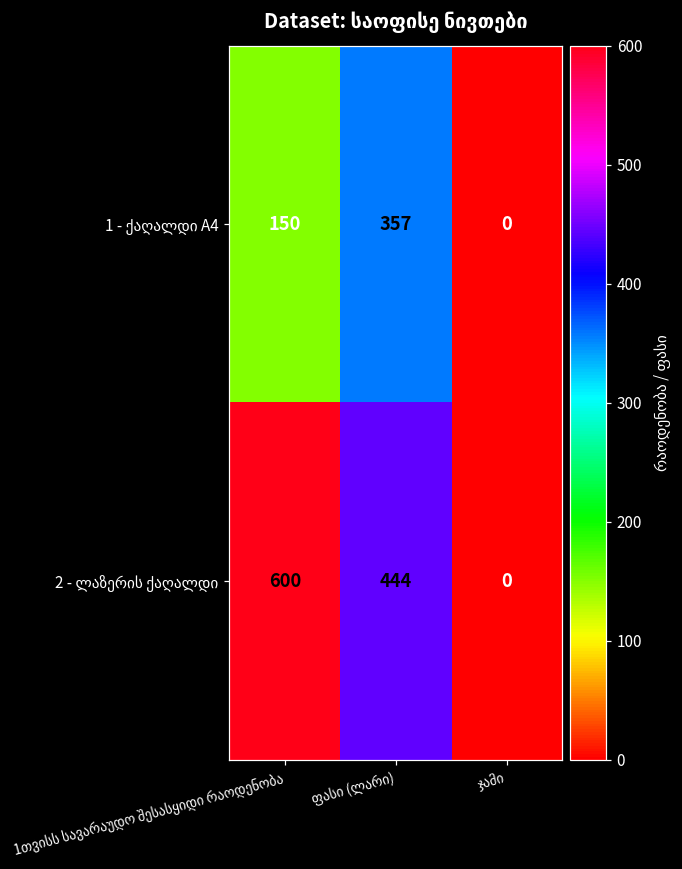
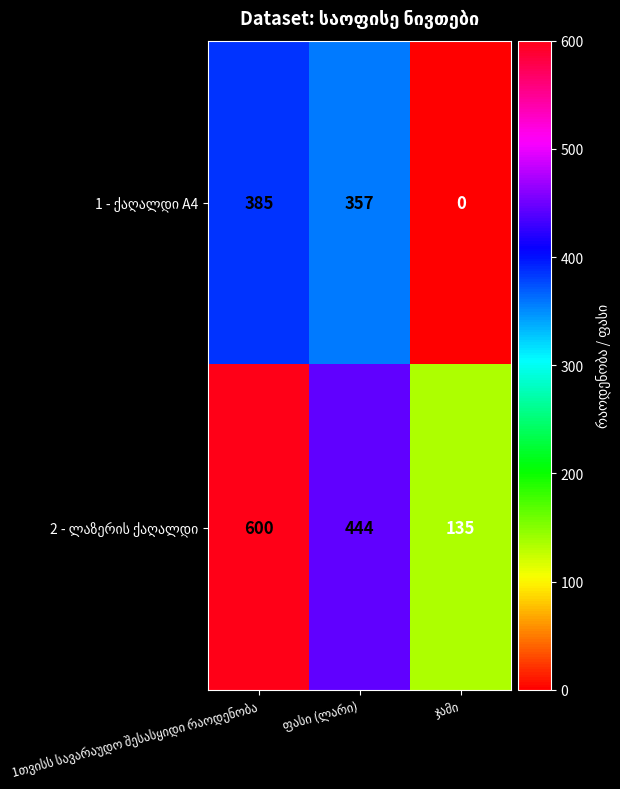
1 - ქაღალდი A4, 1თვისს სავარაუდო შესასყიდი რაოდენობა: 150 -> 385
2 - ლაზერის ქაღალდი, ჯამი: 0 -> 135
